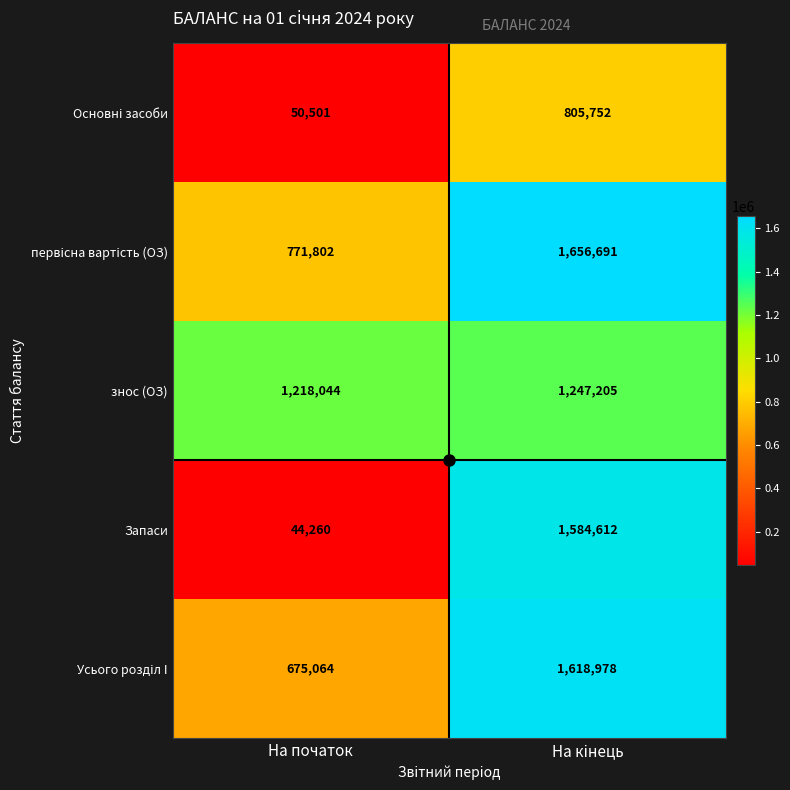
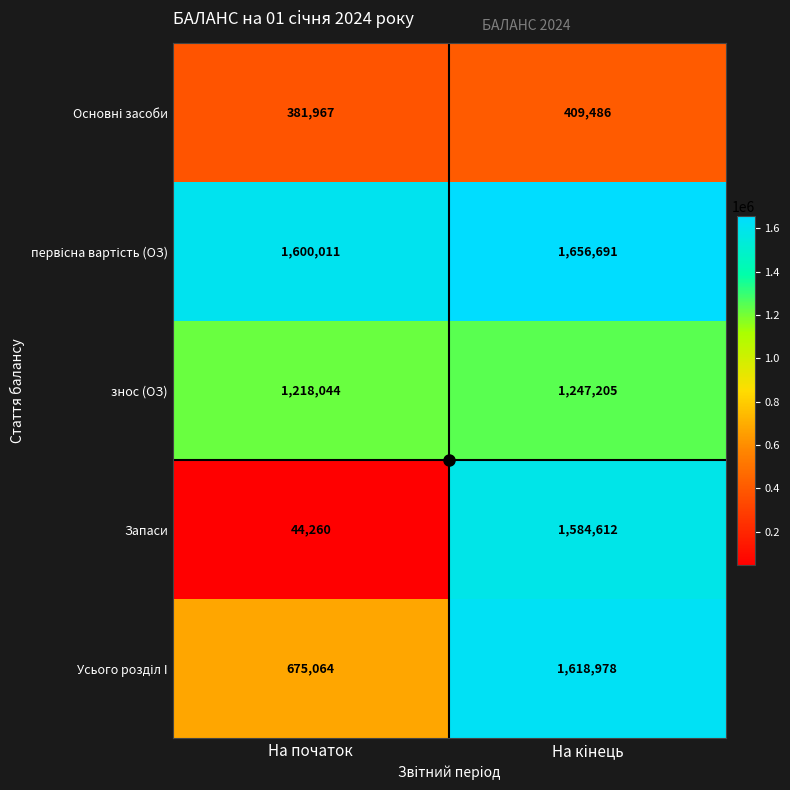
Основні засоби, На початок: 50,501 -> 381,967
Основні засоби, На кінець: 805,752 -> 409,486
первісна вартість (ОЗ), На початок: 771,802 -> 1,600,011
